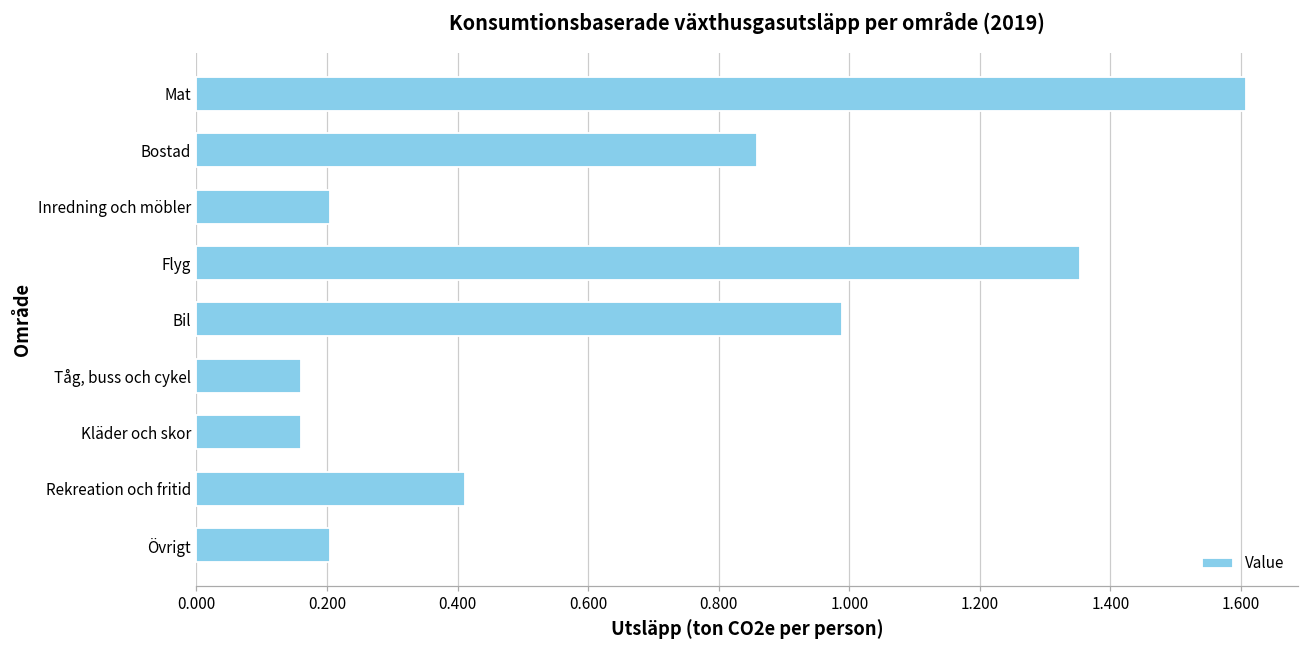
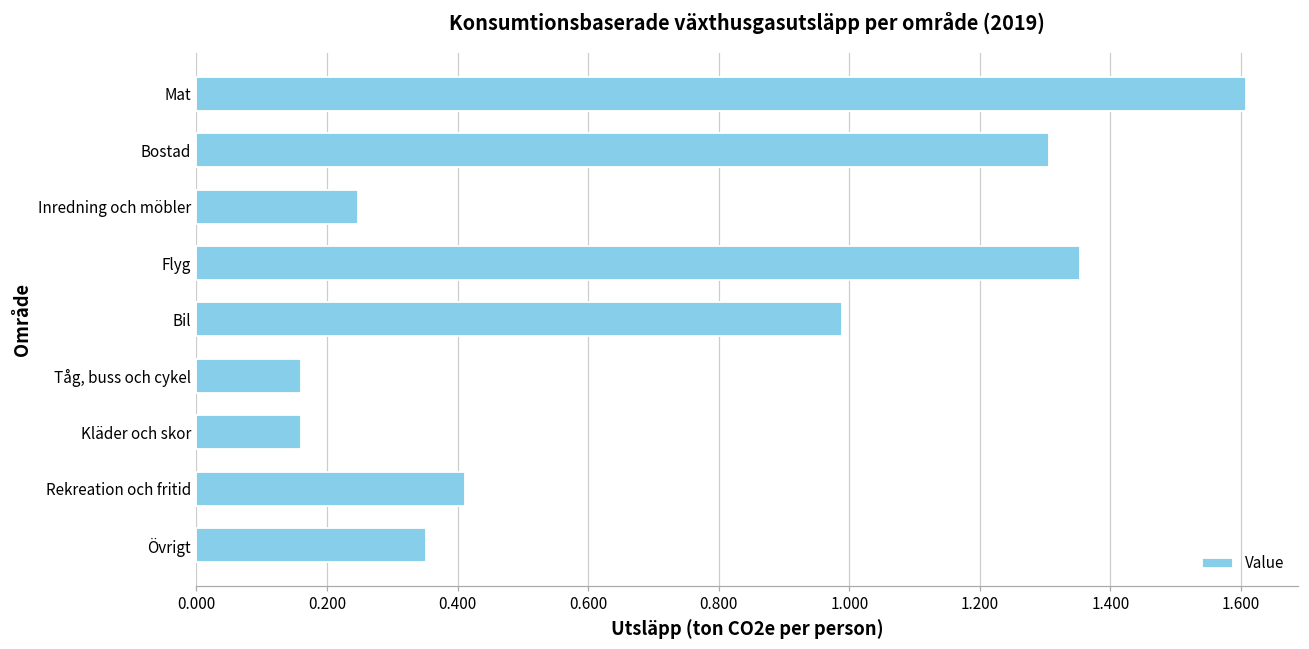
Bostad: 0.86 -> 1.31
Inredning och möbler: 0.21 -> 0.25
Övrigt: 0.21 -> 0.35
